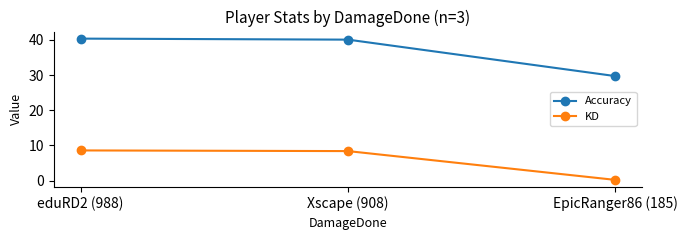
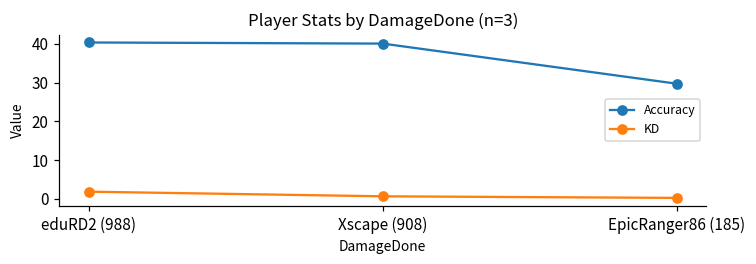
KD, eduRD2 (988): 9 -> 2
KD, Xscape (908): 8 -> 1
